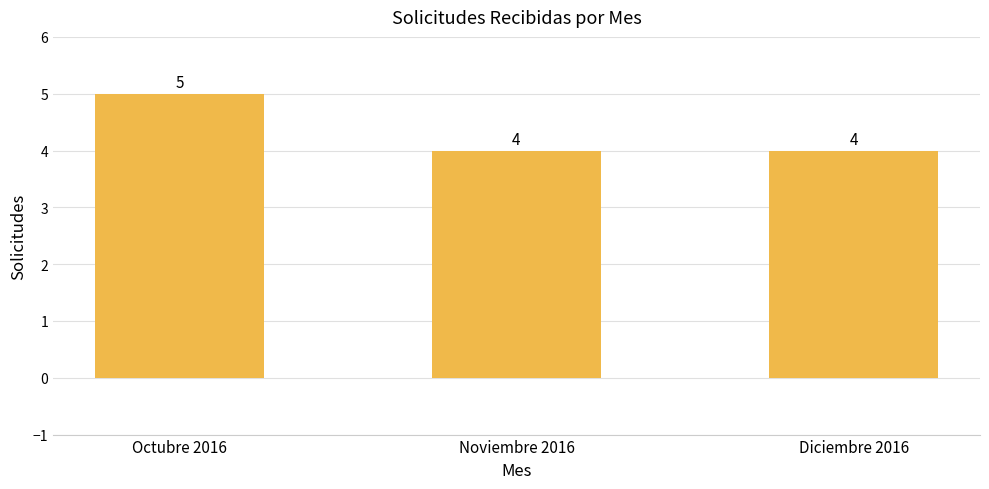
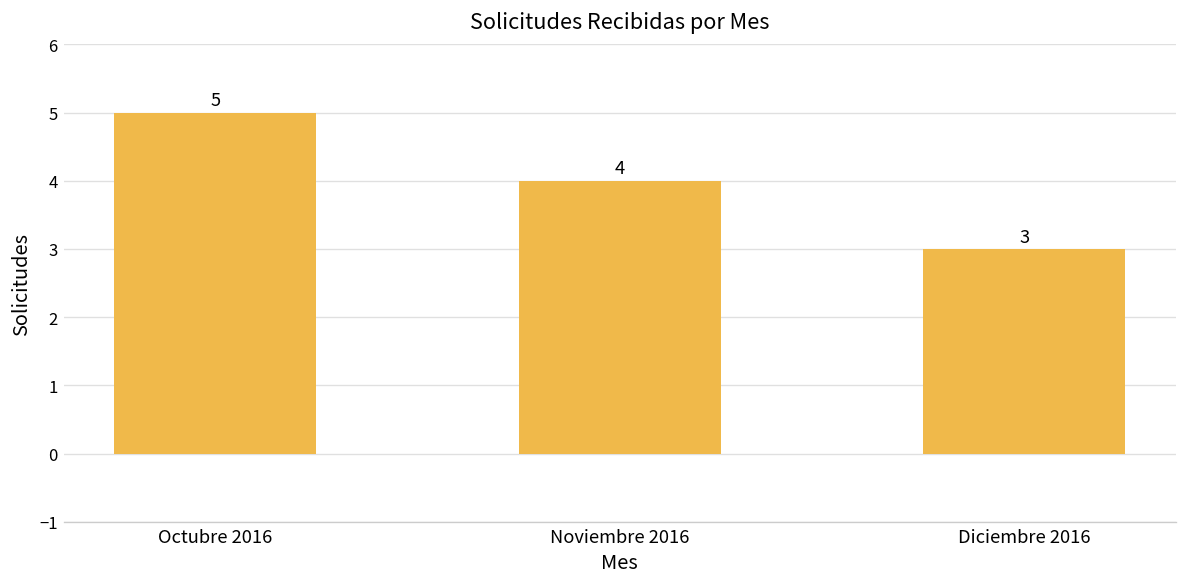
Diciembre 2016: 4 -> 3
